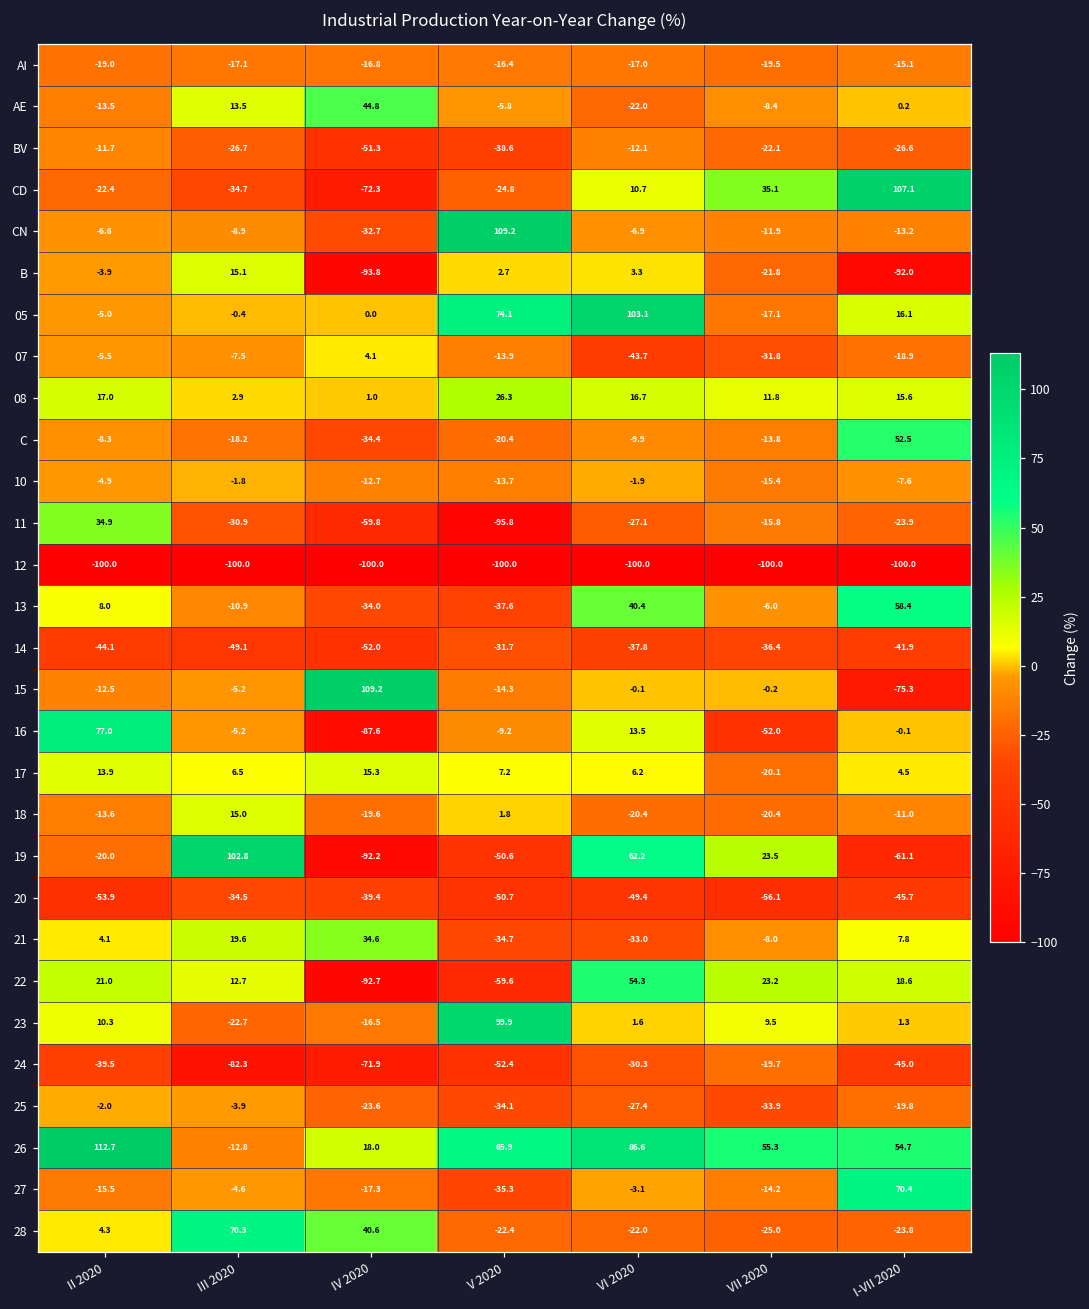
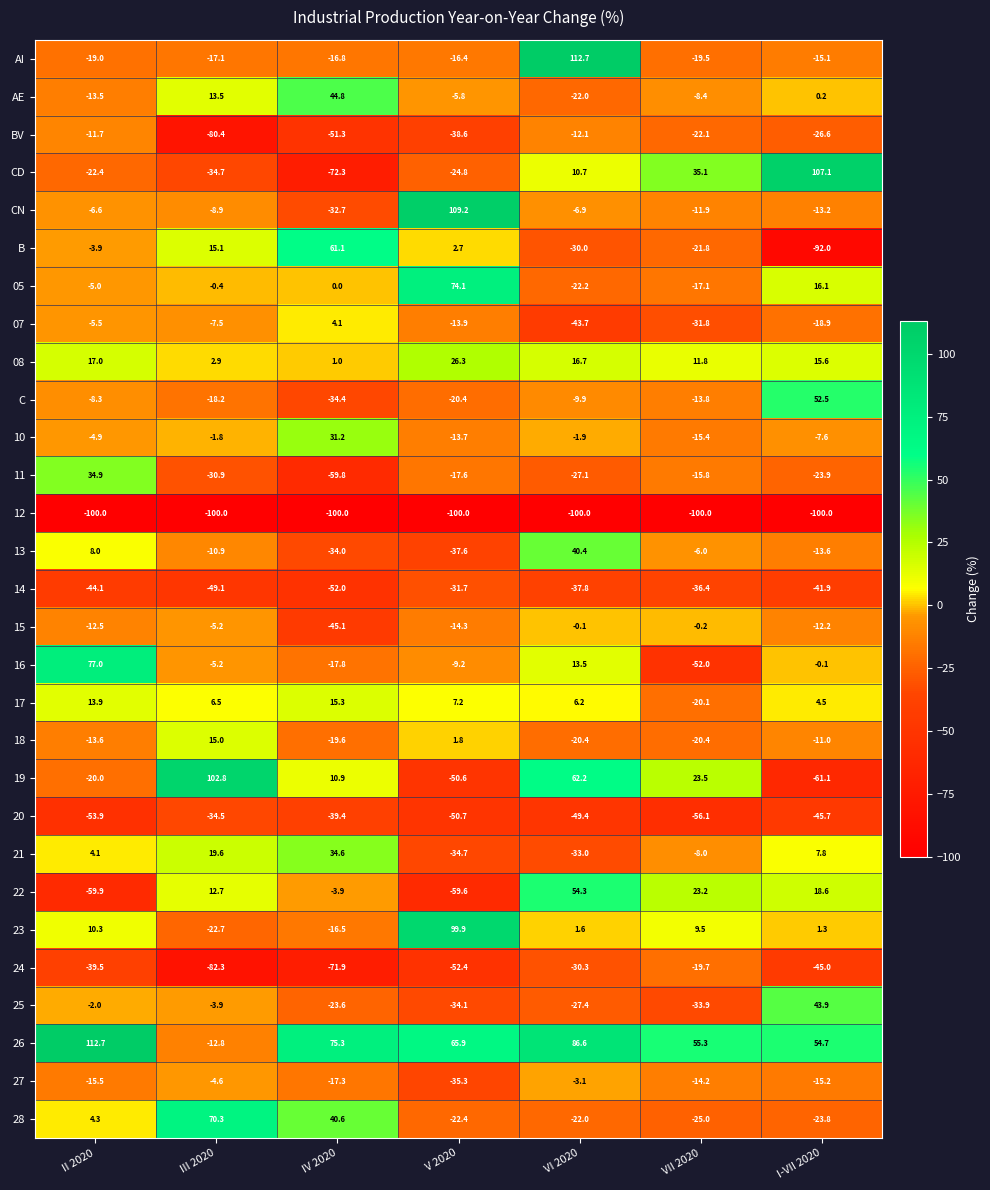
AI, VI 2020: -17.0 -> 112.7
BV, III 2020: -26.7 -> -80.4
B, IV 2020: -93.8 -> 61.1
B, VI 2020: 3.3 -> -30.0
05, VI 2020: 103.1 -> -22.2
10, IV 2020: -12.7 -> 31.2
11, V 2020: -95.8 -> -17.6
13, I-VII 2020: 58.4 -> -13.6
15, IV 2020: 109.2 -> -45.1
15, I-VII 2020: -75.3 -> -12.2
16, IV 2020: -87.6 -> -17.8
19, IV 2020: -92.2 -> 10.9
22, II 2020: 21.0 -> -59.9
22, IV 2020: -92.7 -> -3.9
25, I-VII 2020: -19.8 -> 43.9
26, IV 2020: 18.0 -> 75.3
27, I-VII 2020: 70.4 -> -15.2
